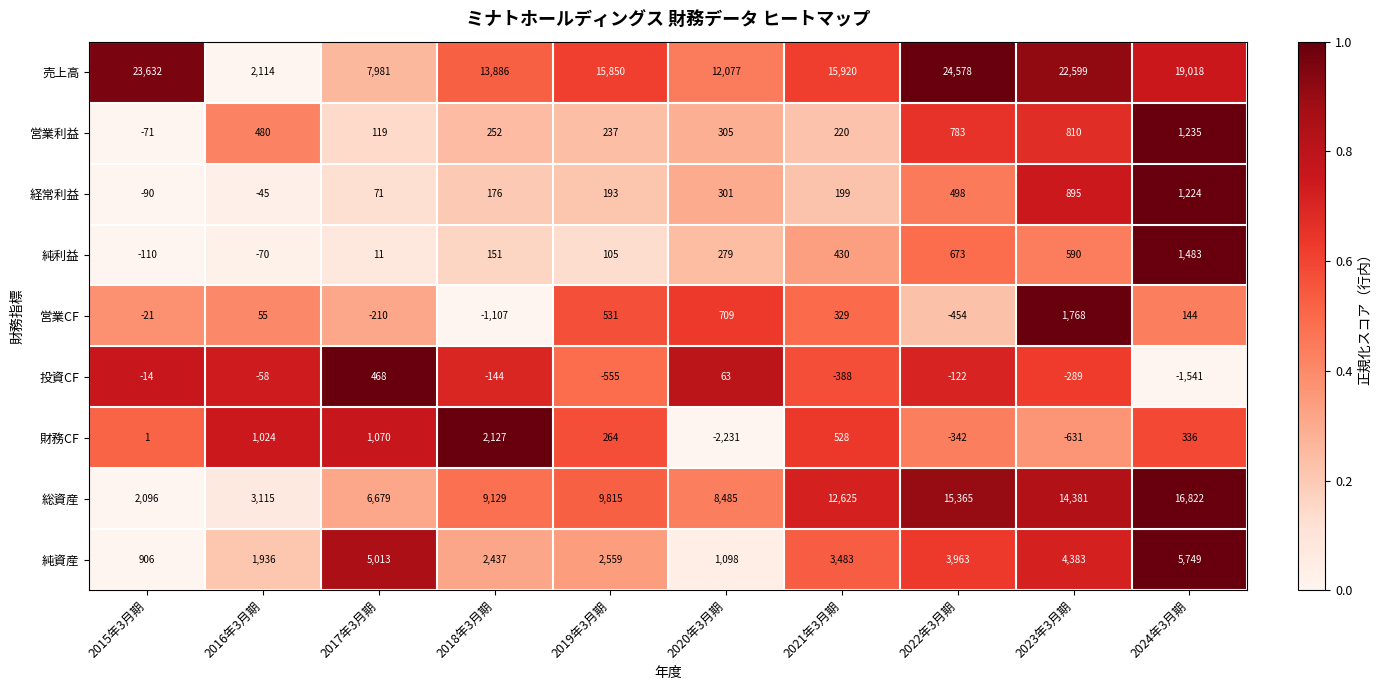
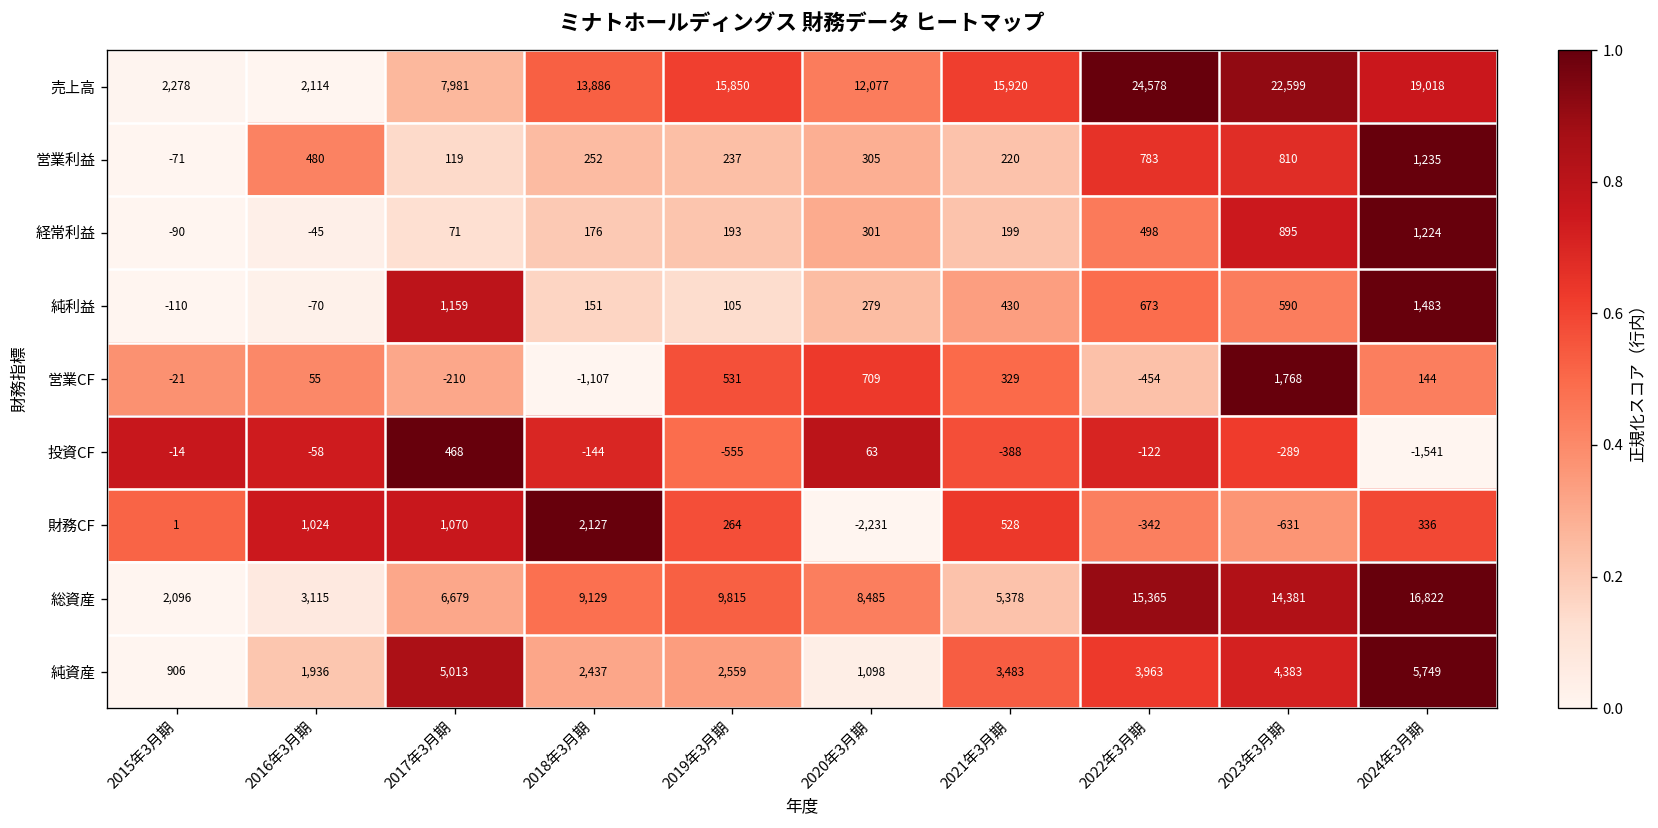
売上高, 2015年3月期: 23,632 -> 2,278
純利益, 2017年3月期: 11 -> 1,159
総資産, 2021年3月期: 12,625 -> 5,378
